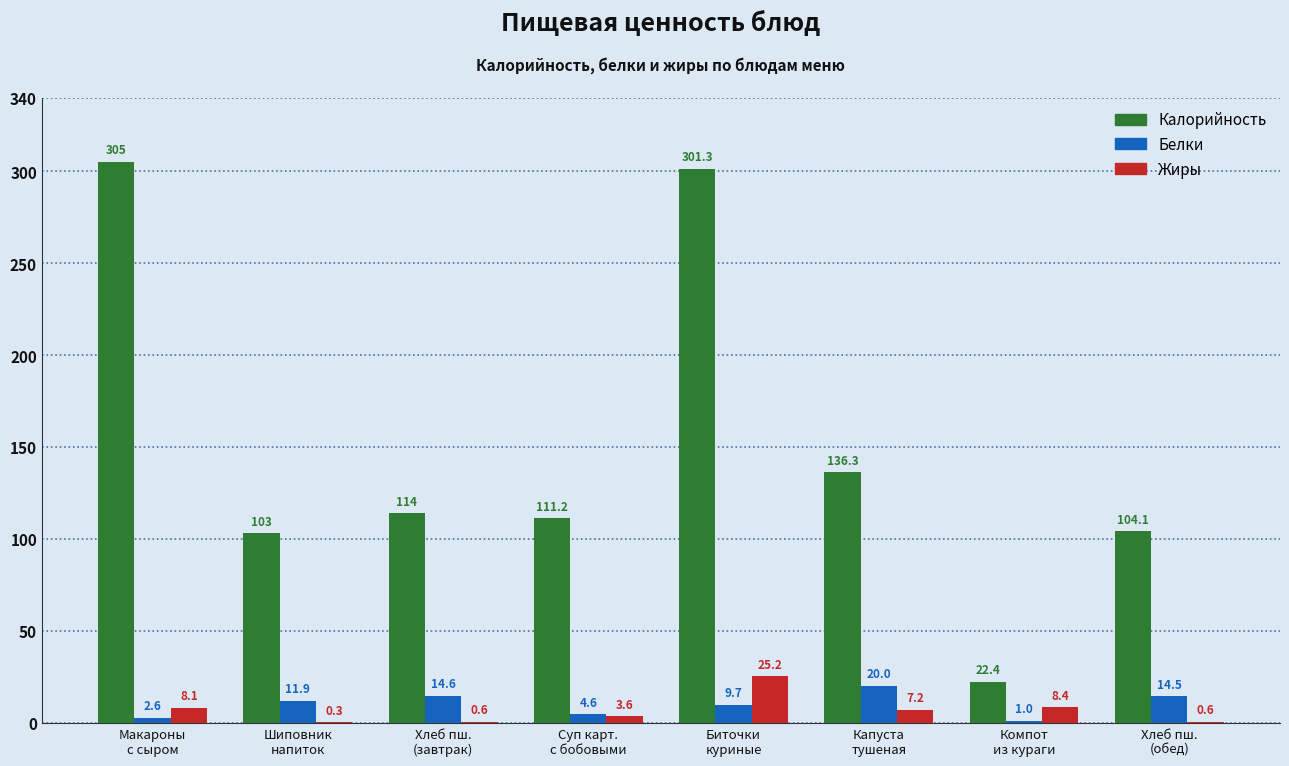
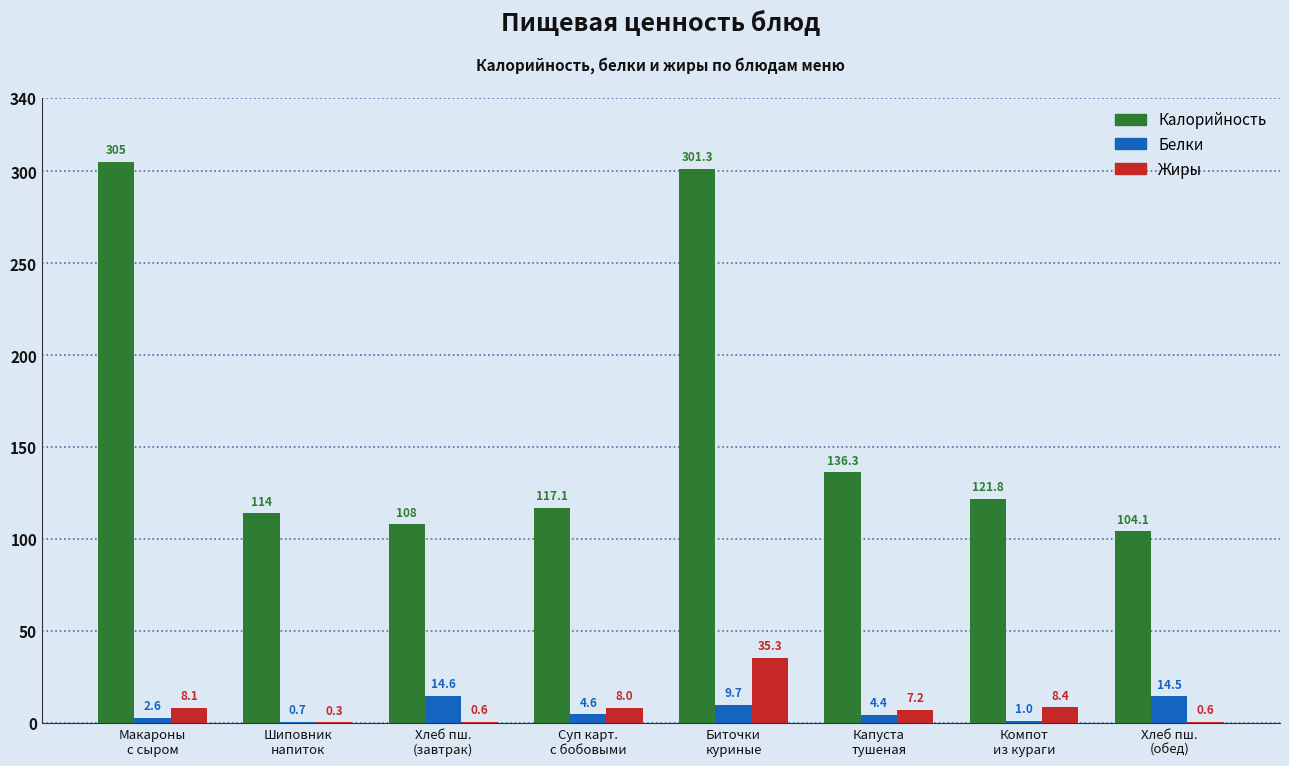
Калорийность, Шиповник напиток: 103 -> 114
Белки, Шиповник напиток: 11.9 -> 0.7
Калорийность, Хлеб пш. (завтрак): 114 -> 108
Калорийность, Суп карт. с бобовыми: 111.2 -> 117.1
Жиры, Суп карт. с бобовыми: 3.6 -> 8.0
Жиры, Биточки куриные: 25.2 -> 35.3
Белки, Капуста тушеная: 20.0 -> 4.4
Калорийность, Компот из кураги: 22.4 -> 121.8
